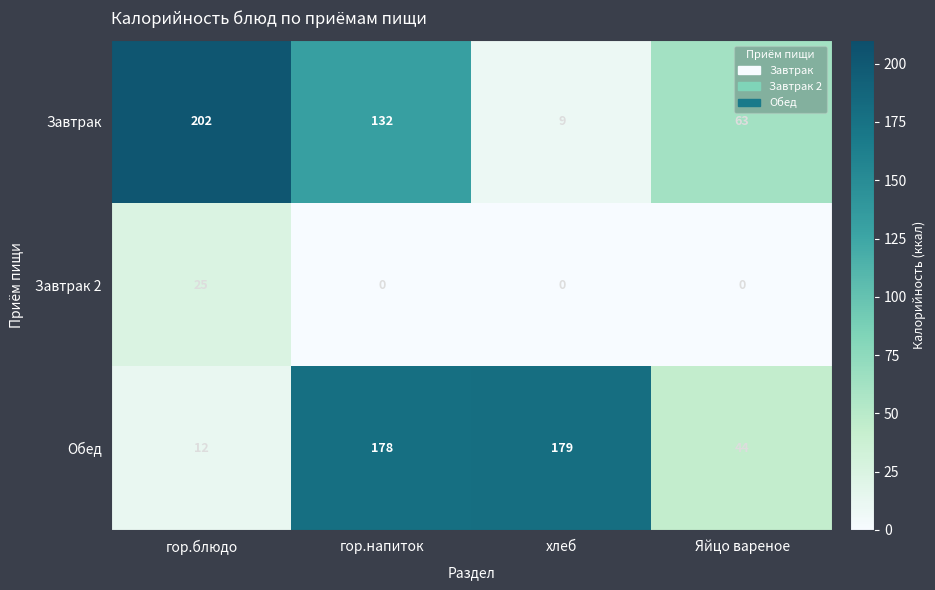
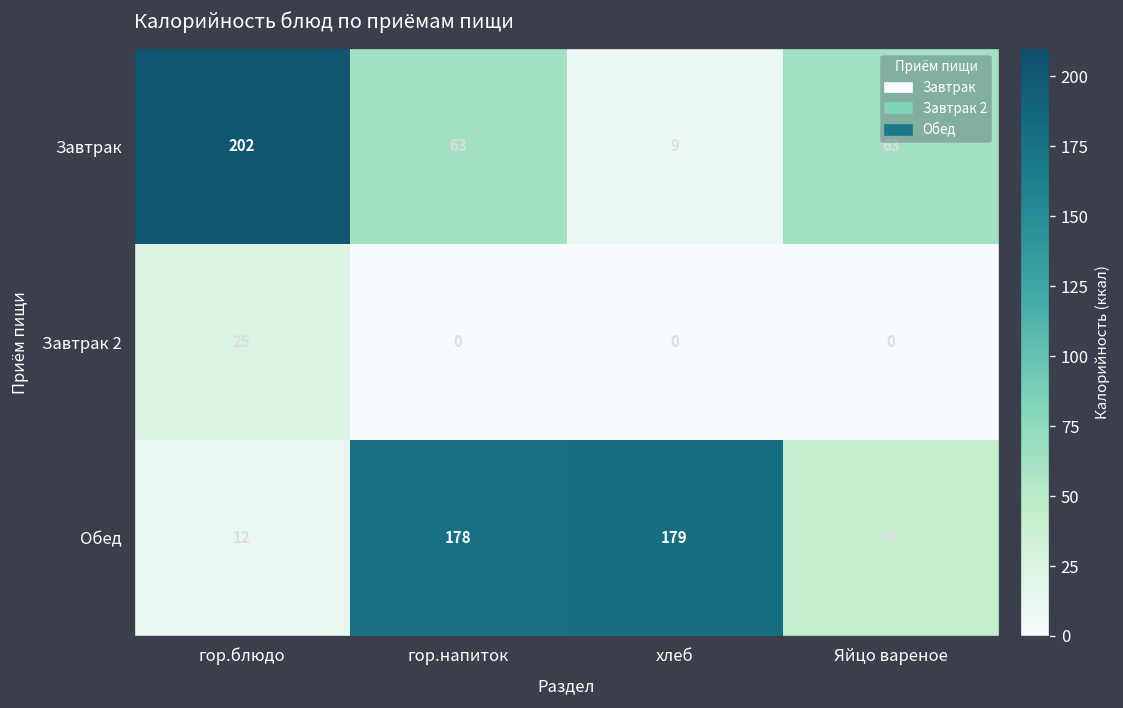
Завтрак, гор.напиток: 132 -> 63
